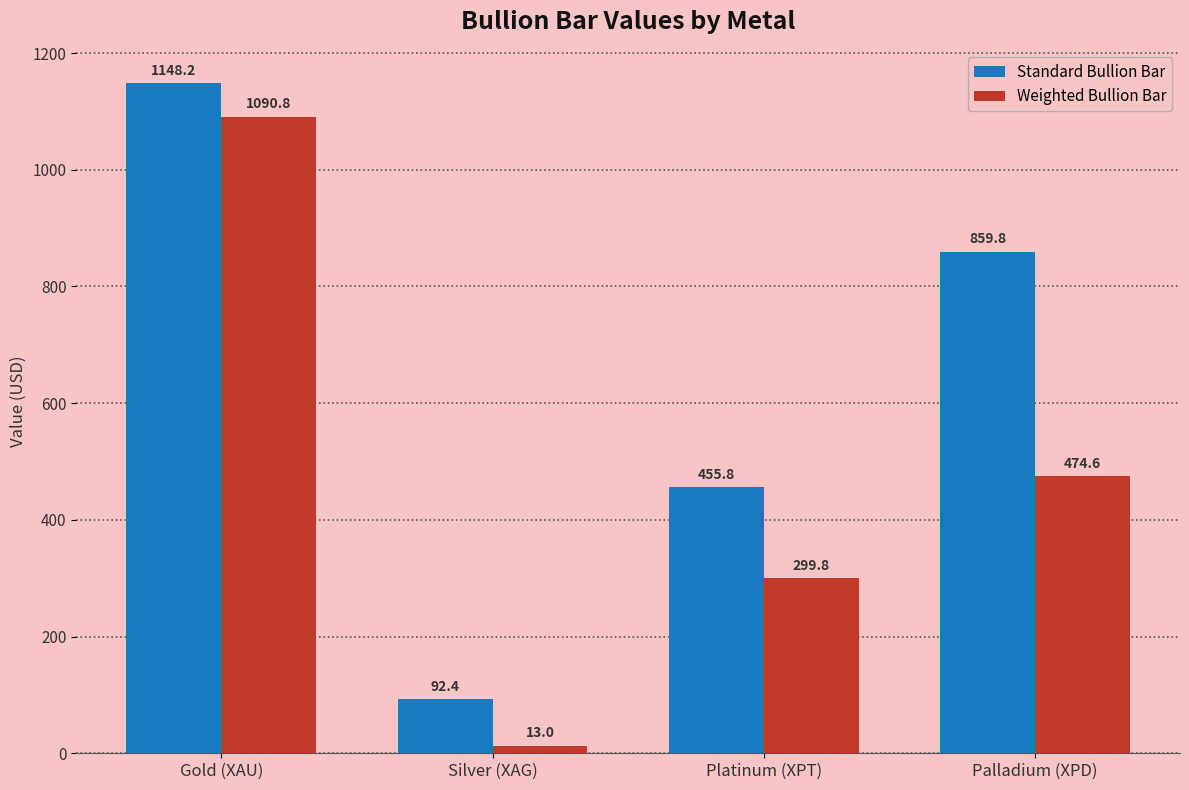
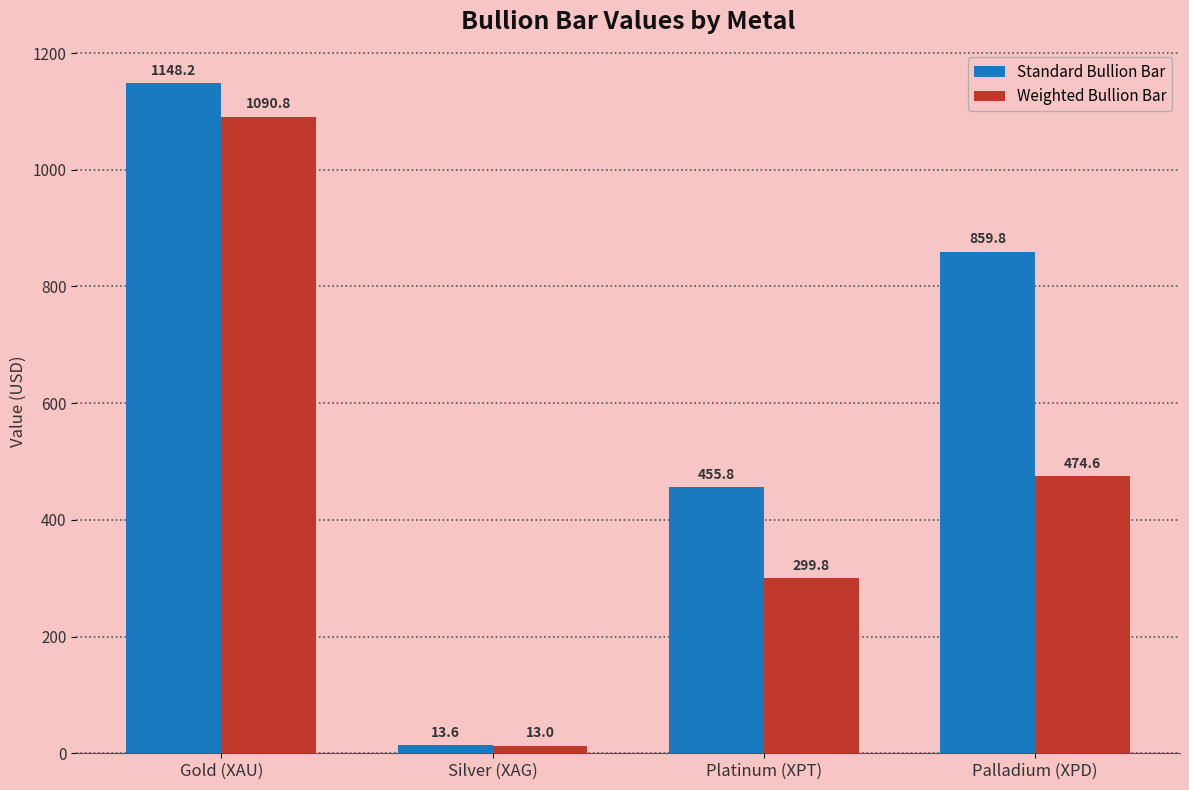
Standard Bullion Bar, Silver (XAG): 92.4 -> 13.6
